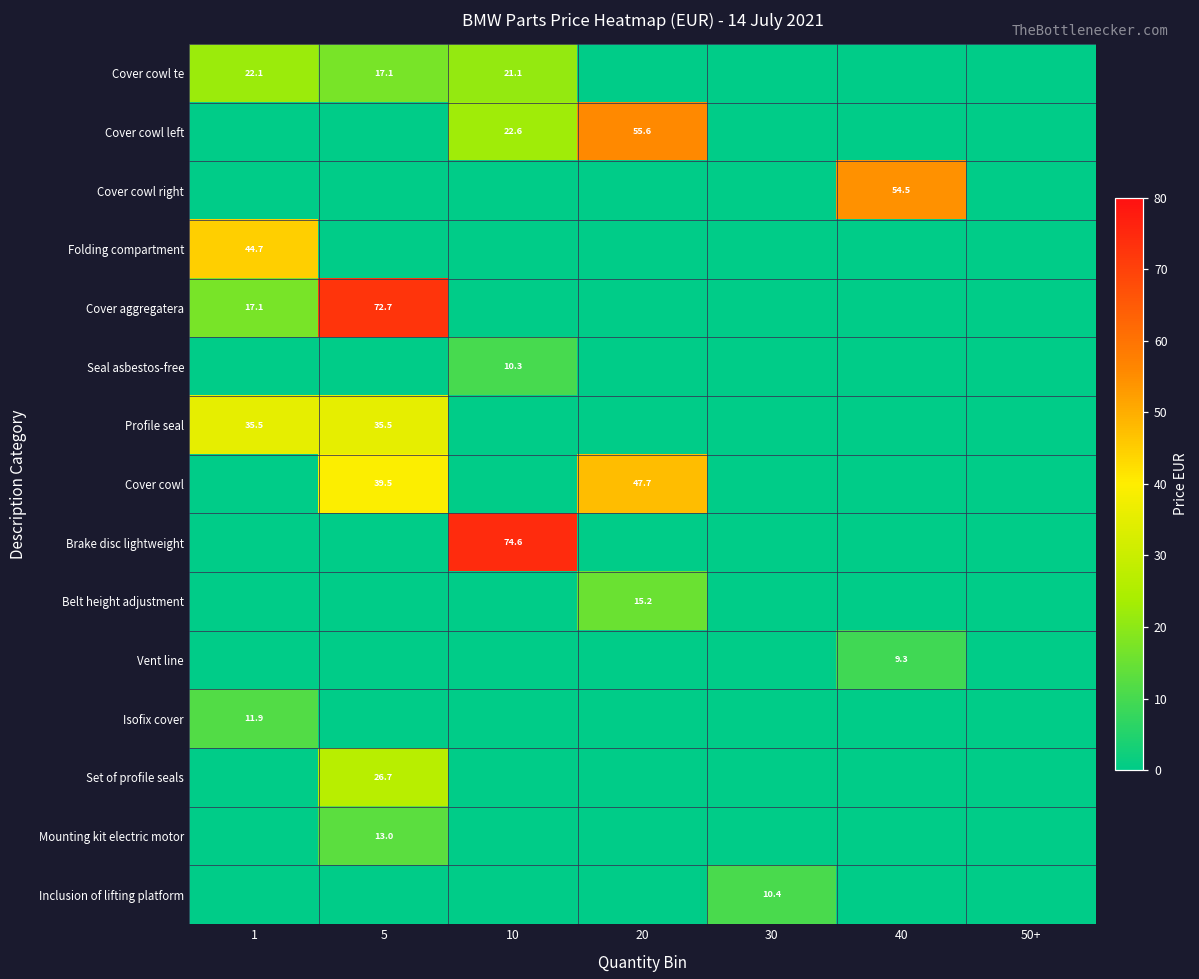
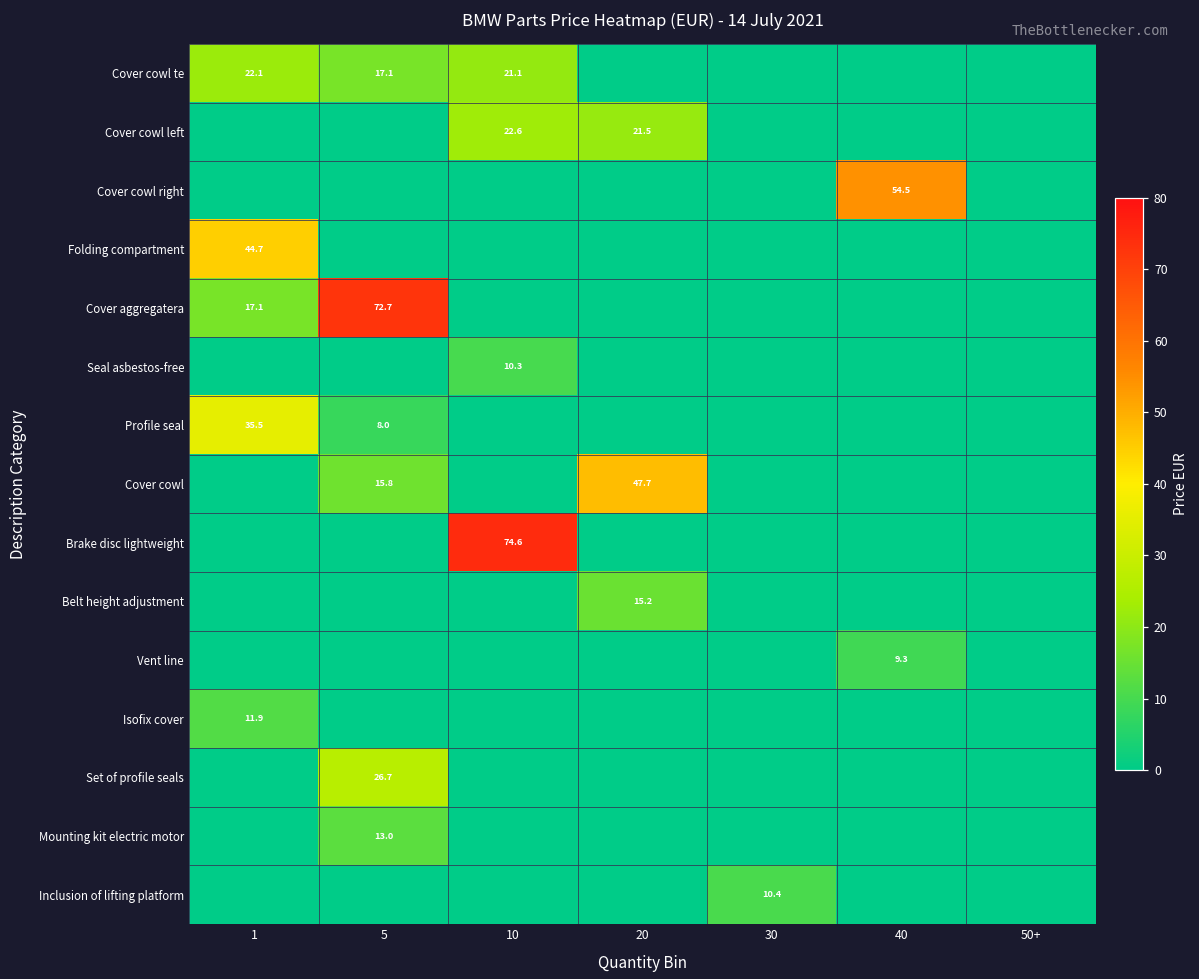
Cover cowl left, 20: 55.6 -> 21.5
Profile seal, 5: 35.5 -> 8.0
Cover cowl, 5: 39.5 -> 15.8
